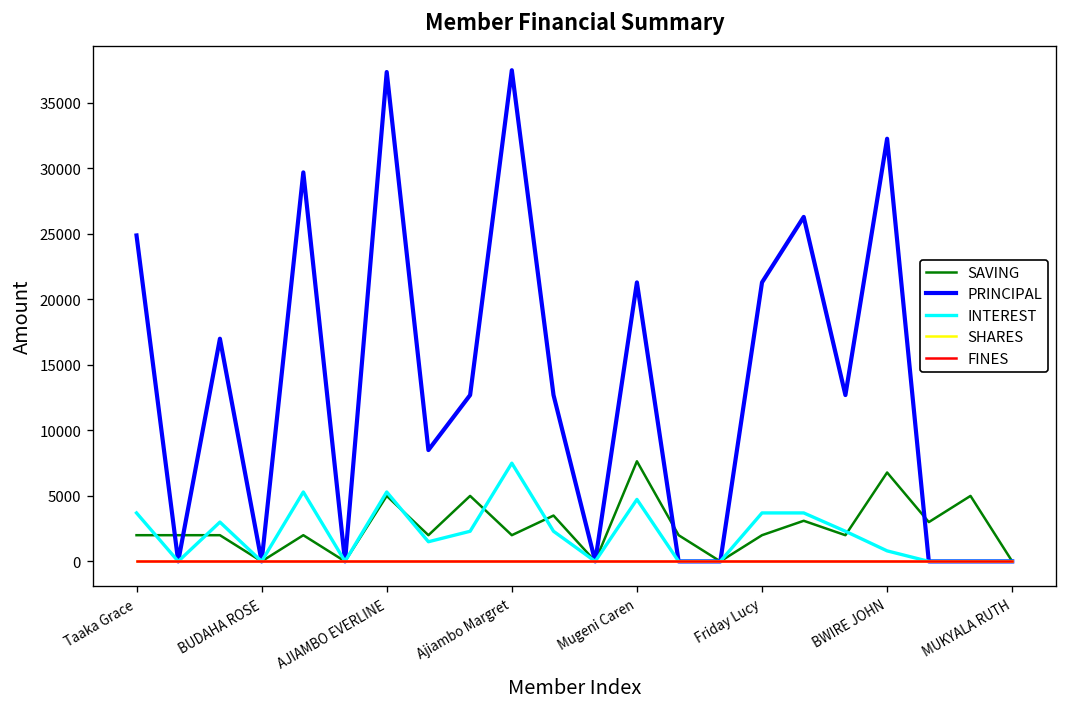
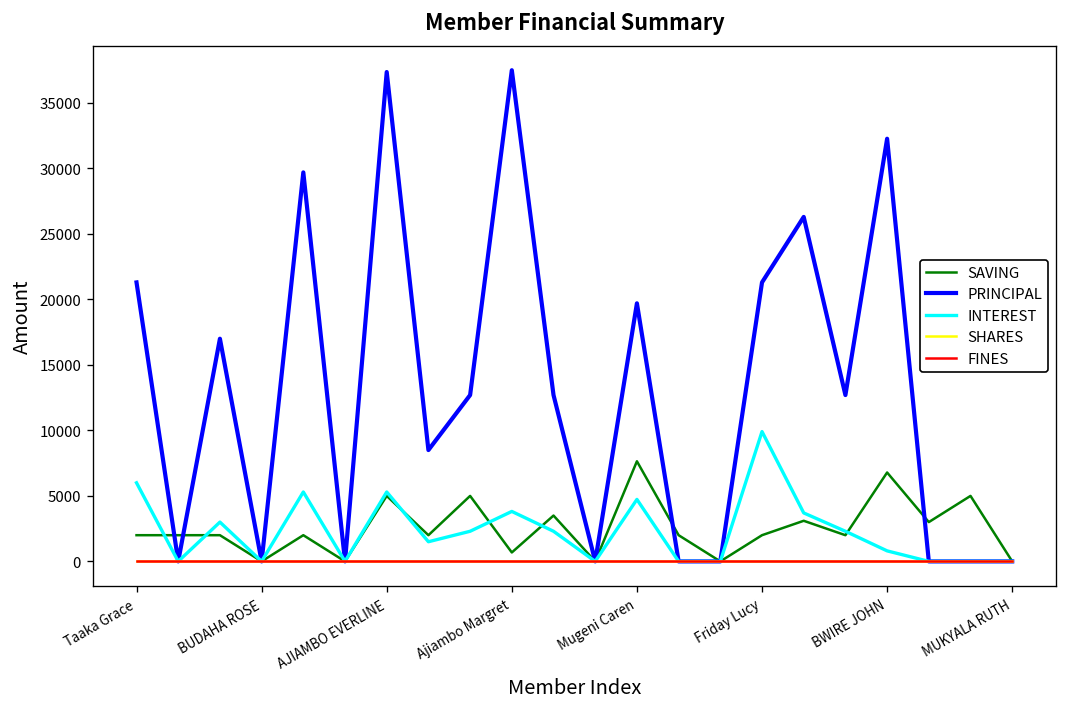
PRINCIPAL, Taaka Grace: 24900 -> 21300
INTEREST, Taaka Grace: 3700 -> 6000
SAVING, Ajiambo Margret: 2000 -> 700
INTEREST, Ajiambo Margret: 7500 -> 3800
PRINCIPAL, Mugeni Caren: 21300 -> 19700
INTEREST, Friday Lucy: 3700 -> 9900
